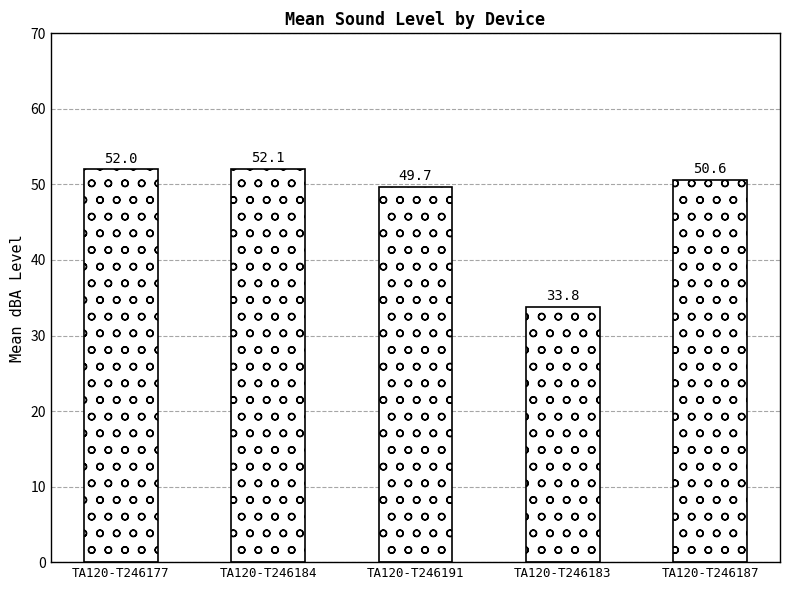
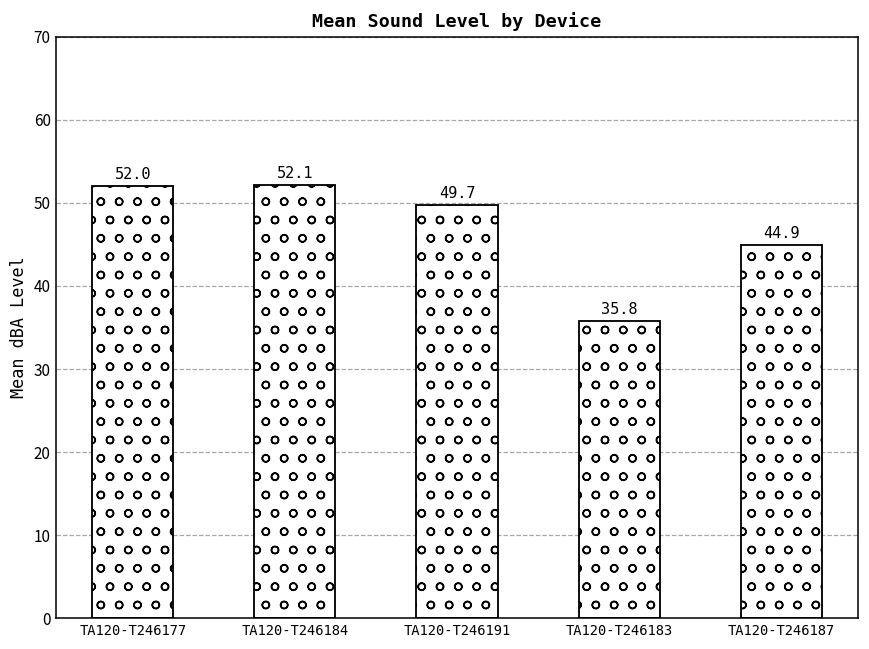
TA120-T246183: 33.8 -> 35.8
TA120-T246187: 50.6 -> 44.9
